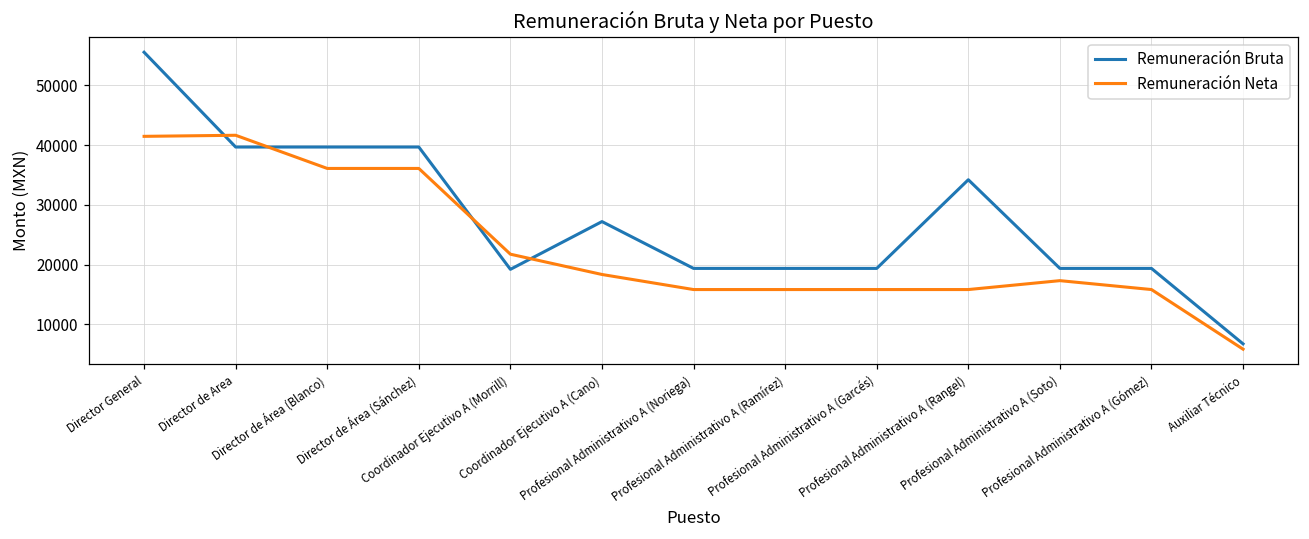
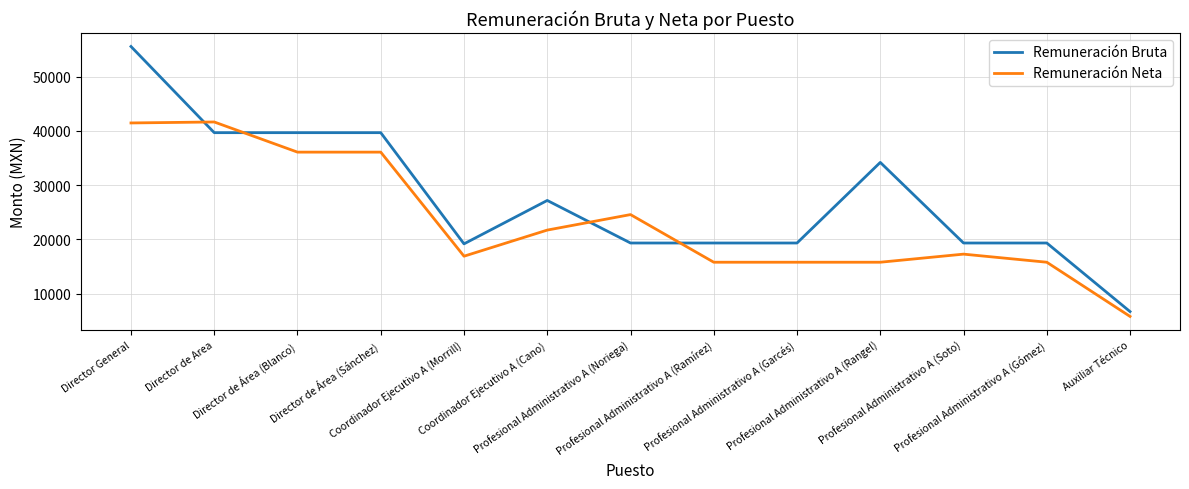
Remuneración Neta, Coordinador Ejecutivo A (Morrill): 22000 -> 17000
Remuneración Neta, Coordinador Ejecutivo A (Cano): 18000 -> 22000
Remuneración Neta, Profesional Administrativo A (Noriega): 16000 -> 25000
